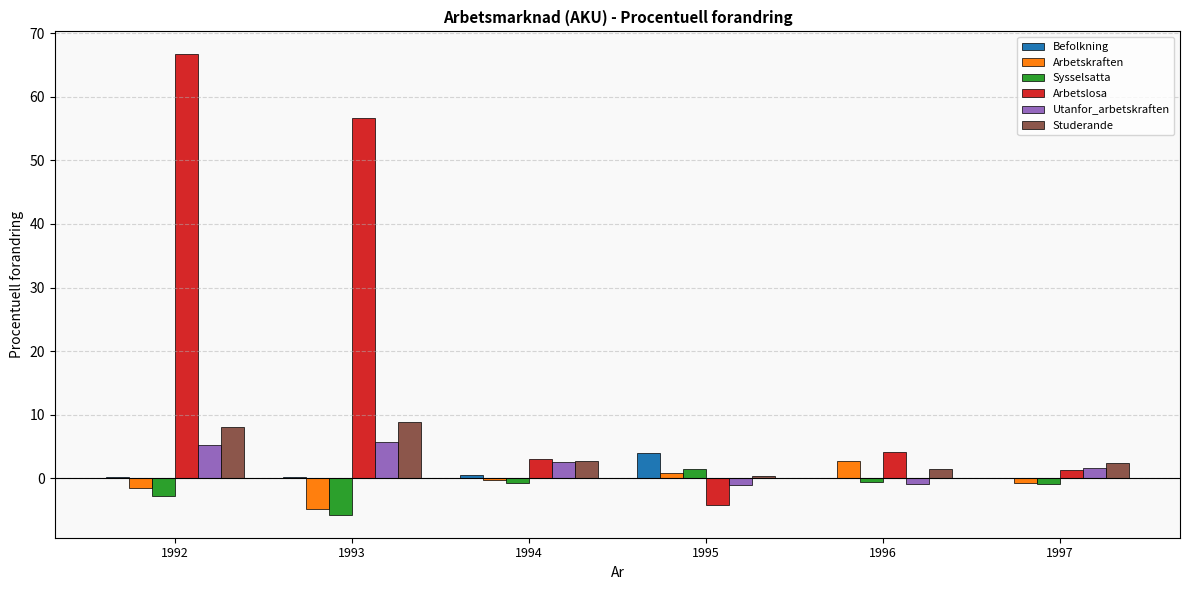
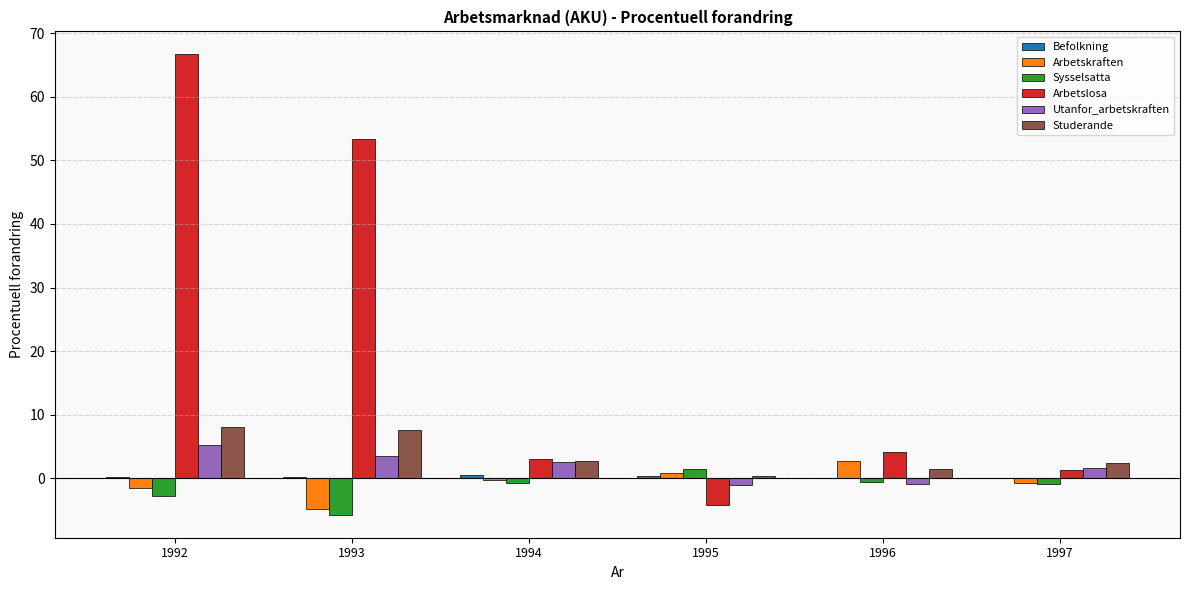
Arbetslosa, 1993: 57 -> 53
Utanfor_arbetskraften, 1993: 6 -> 3
Studerande, 1993: 9 -> 7
Befolkning, 1995: 4 -> 0
